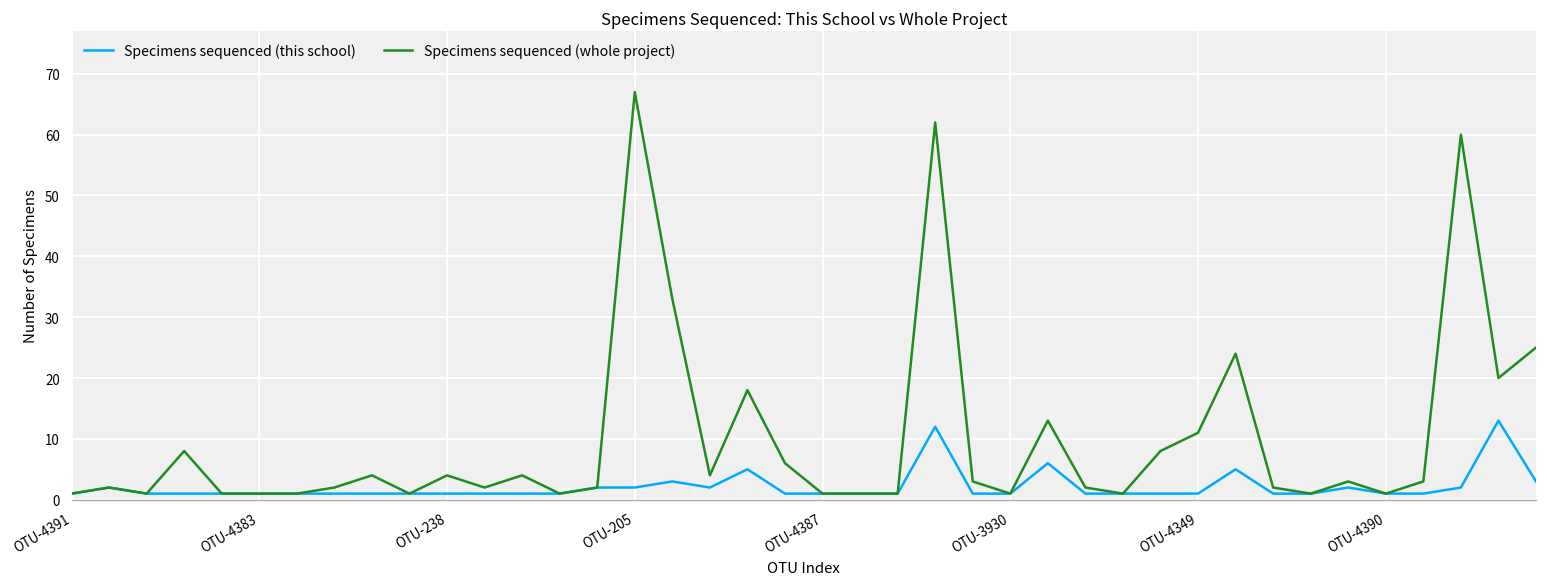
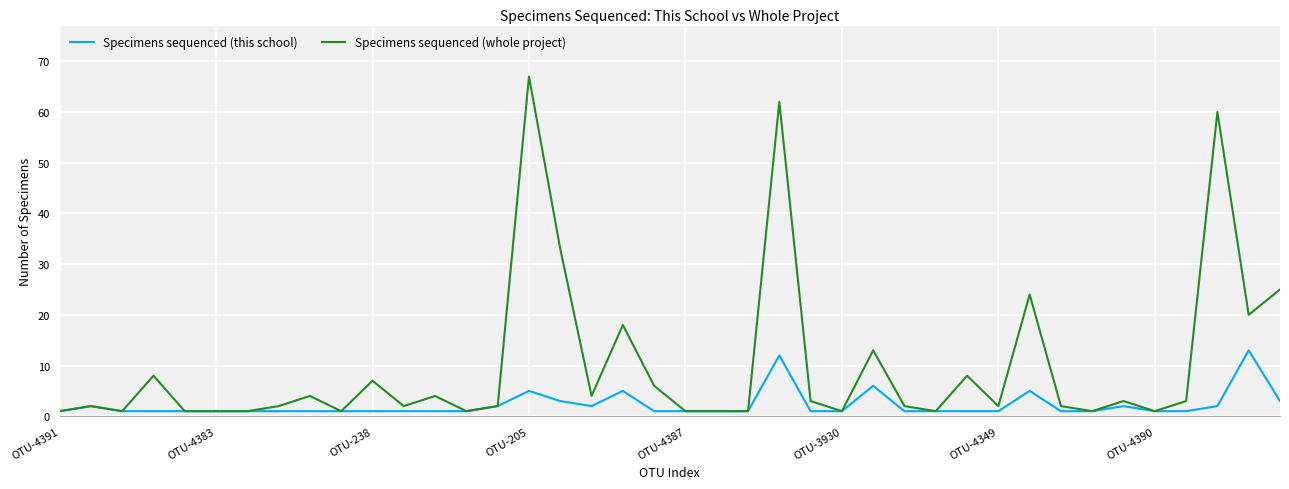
Specimens sequenced (whole project), OTU-238: 4 -> 7
Specimens sequenced (this school), OTU-205: 2 -> 5
Specimens sequenced (whole project), OTU-4349: 11 -> 2
